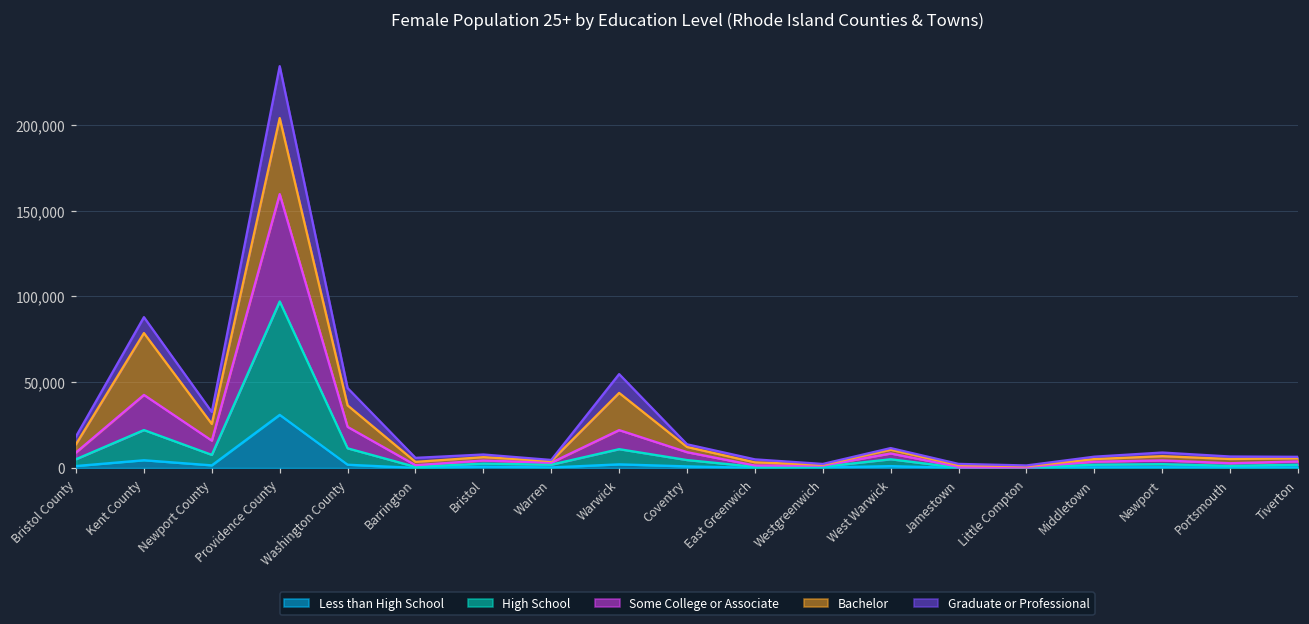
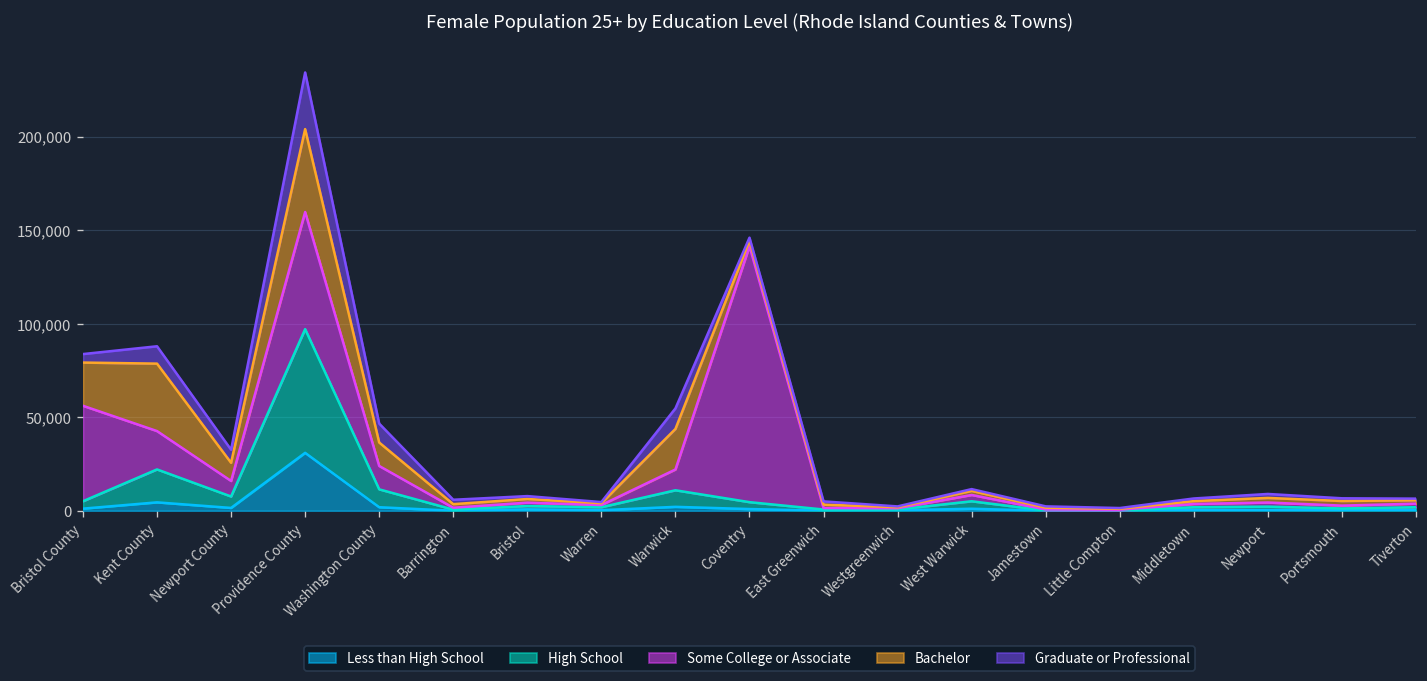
Some College or Associate, Bristol County: 4,000 -> 51,000
Bachelor, Bristol County: 5,000 -> 23,000
Some College or Associate, Coventry: 5,000 -> 137,000
